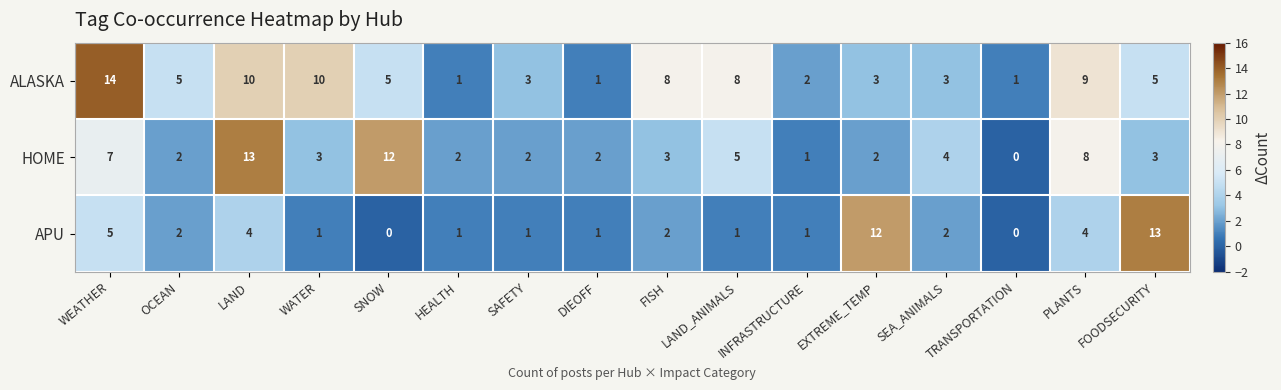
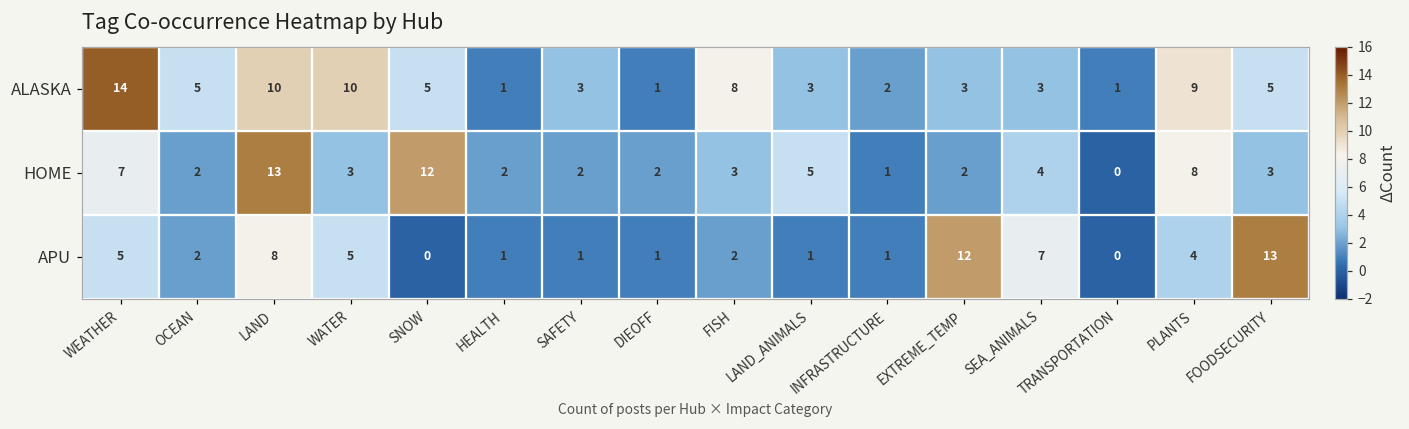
ALASKA, LAND_ANIMALS: 8 -> 3
APU, LAND: 4 -> 8
APU, WATER: 1 -> 5
APU, SEA_ANIMALS: 2 -> 7
